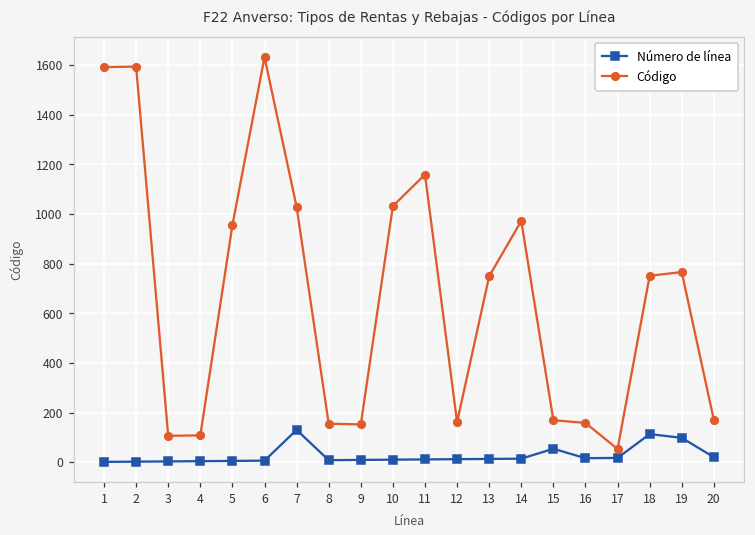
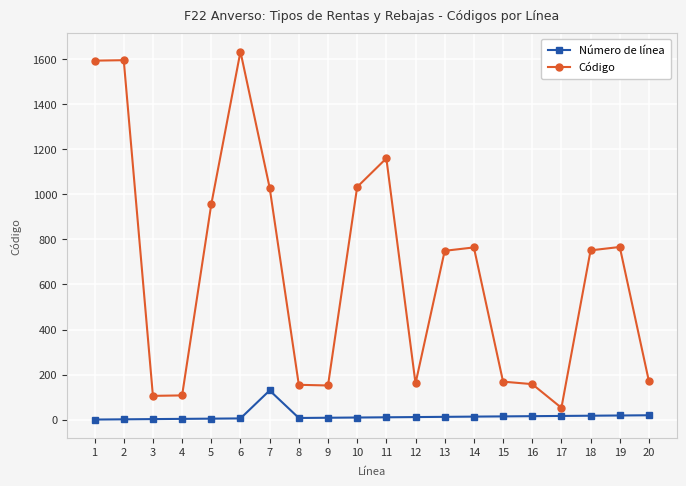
Código, 14: 970 -> 760
Número de línea, 15: 50 -> 20
Número de línea, 18: 110 -> 20
Número de línea, 19: 100 -> 20
